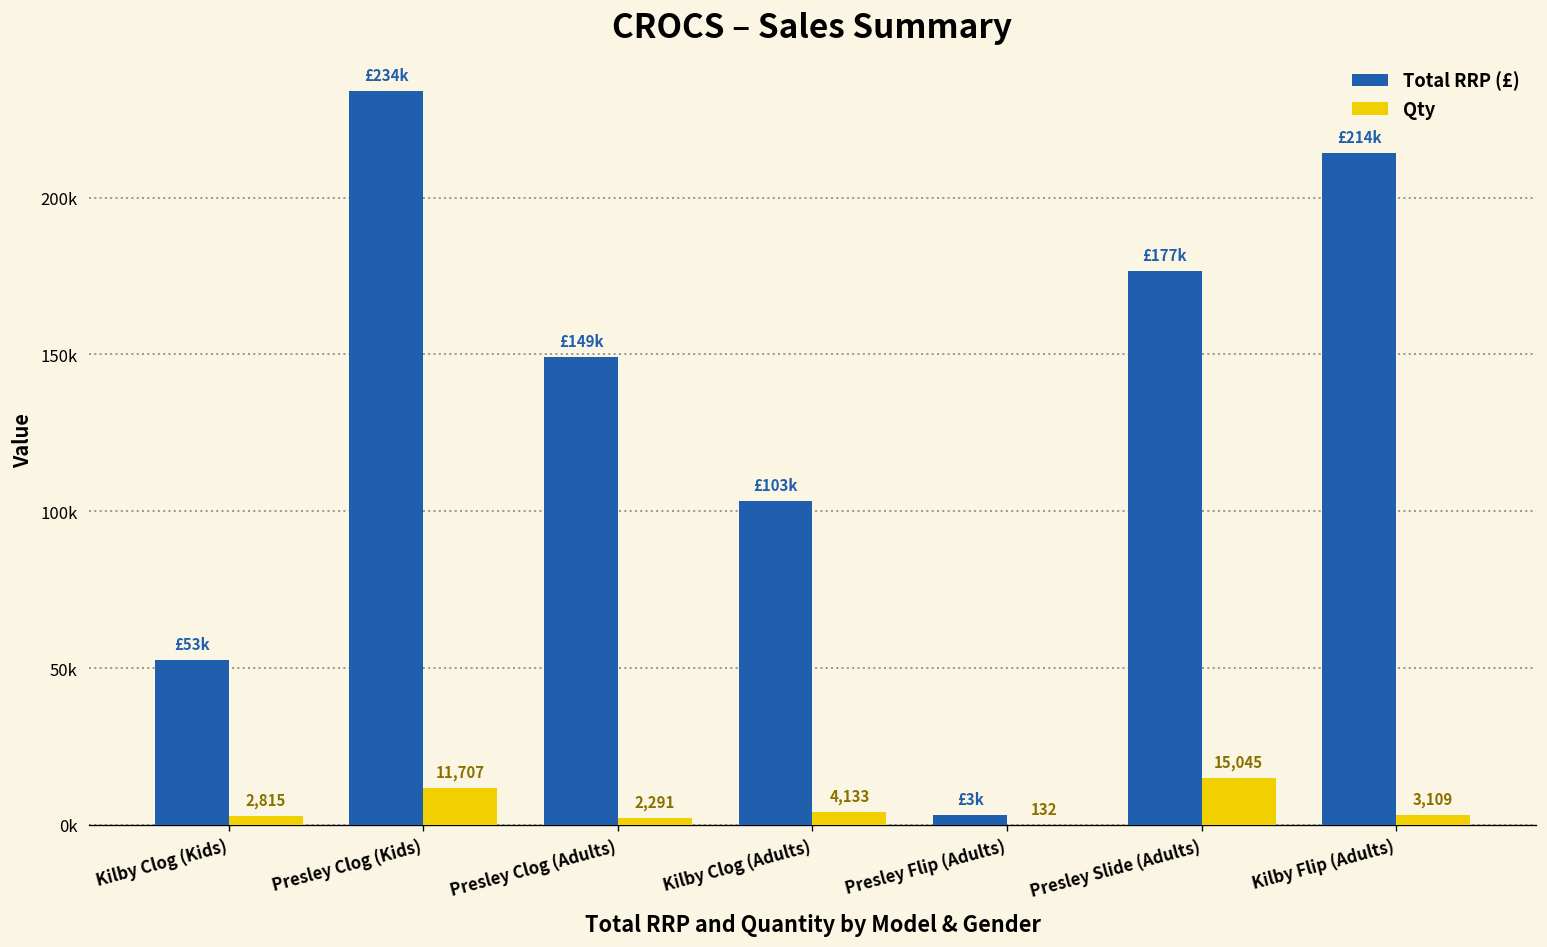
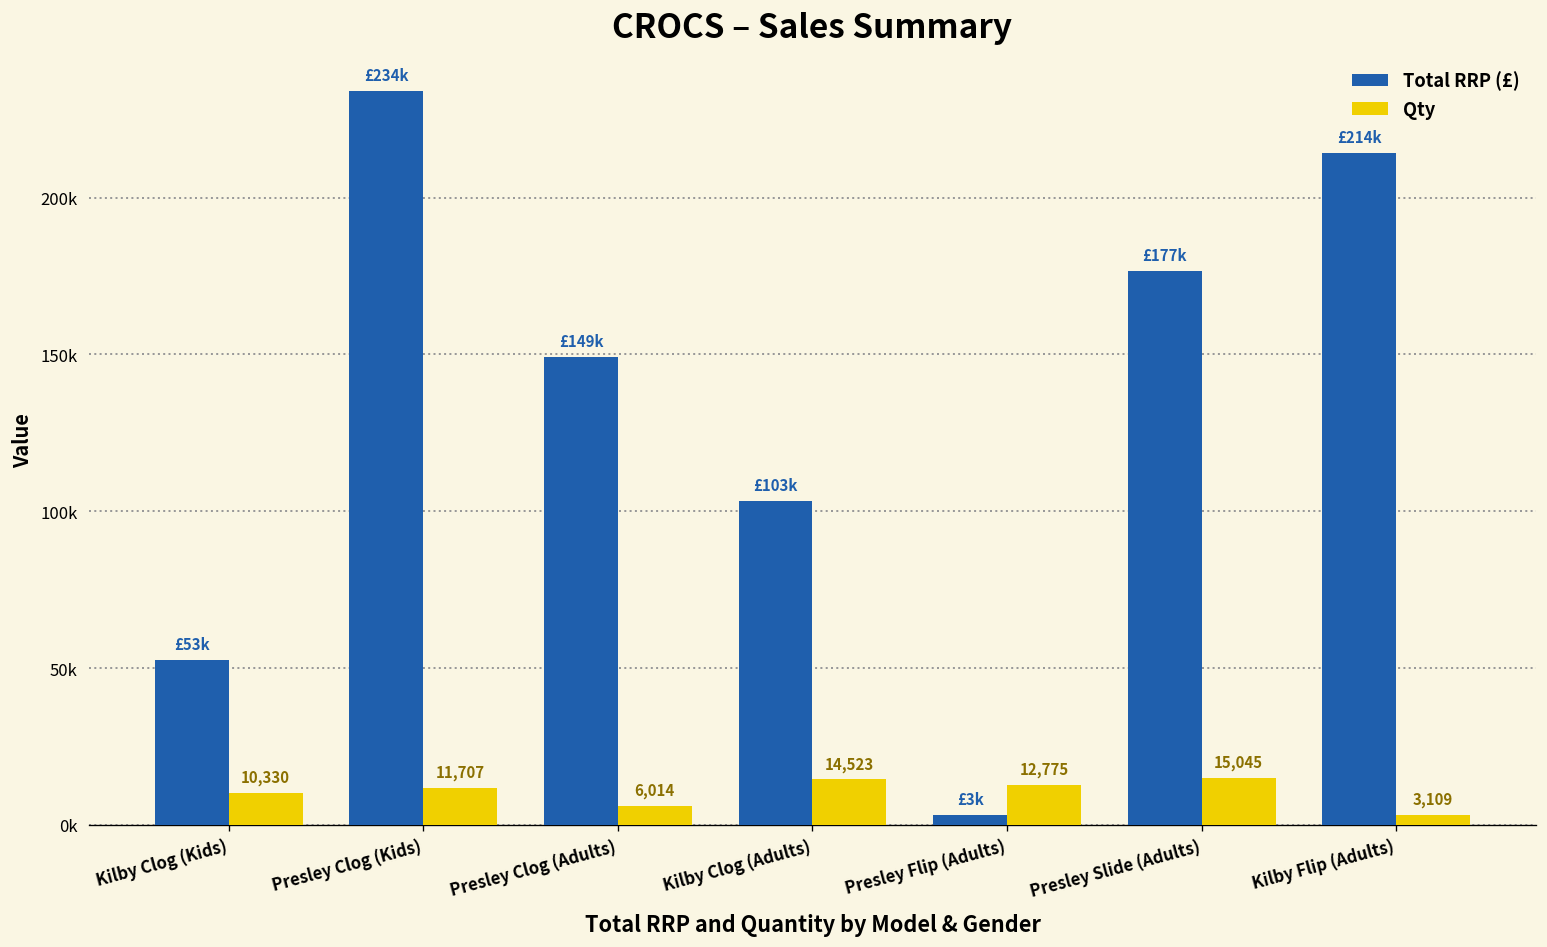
Qty, Kilby Clog (Kids): 2,815 -> 10,330
Qty, Presley Clog (Adults): 2,291 -> 6,014
Qty, Kilby Clog (Adults): 4,133 -> 14,523
Qty, Presley Flip (Adults): 132 -> 12,775
